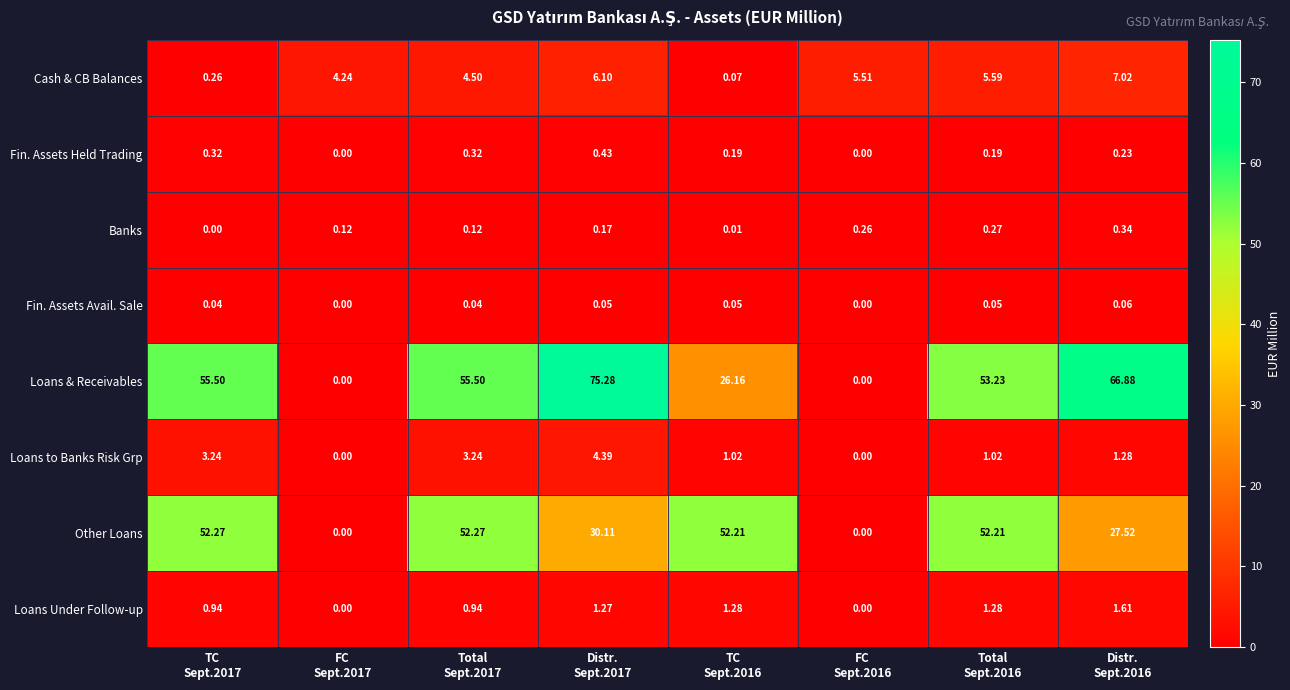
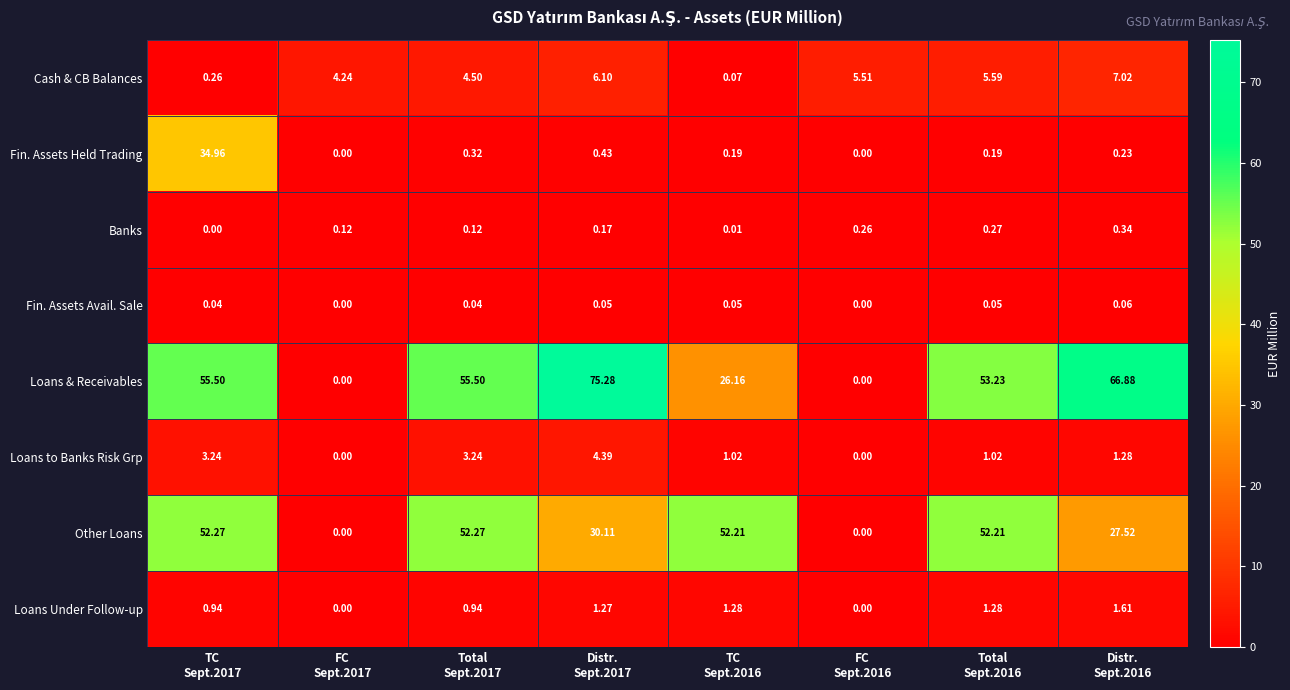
Fin. Assets Held Trading, TC Sept.2017: 0.32 -> 34.96
